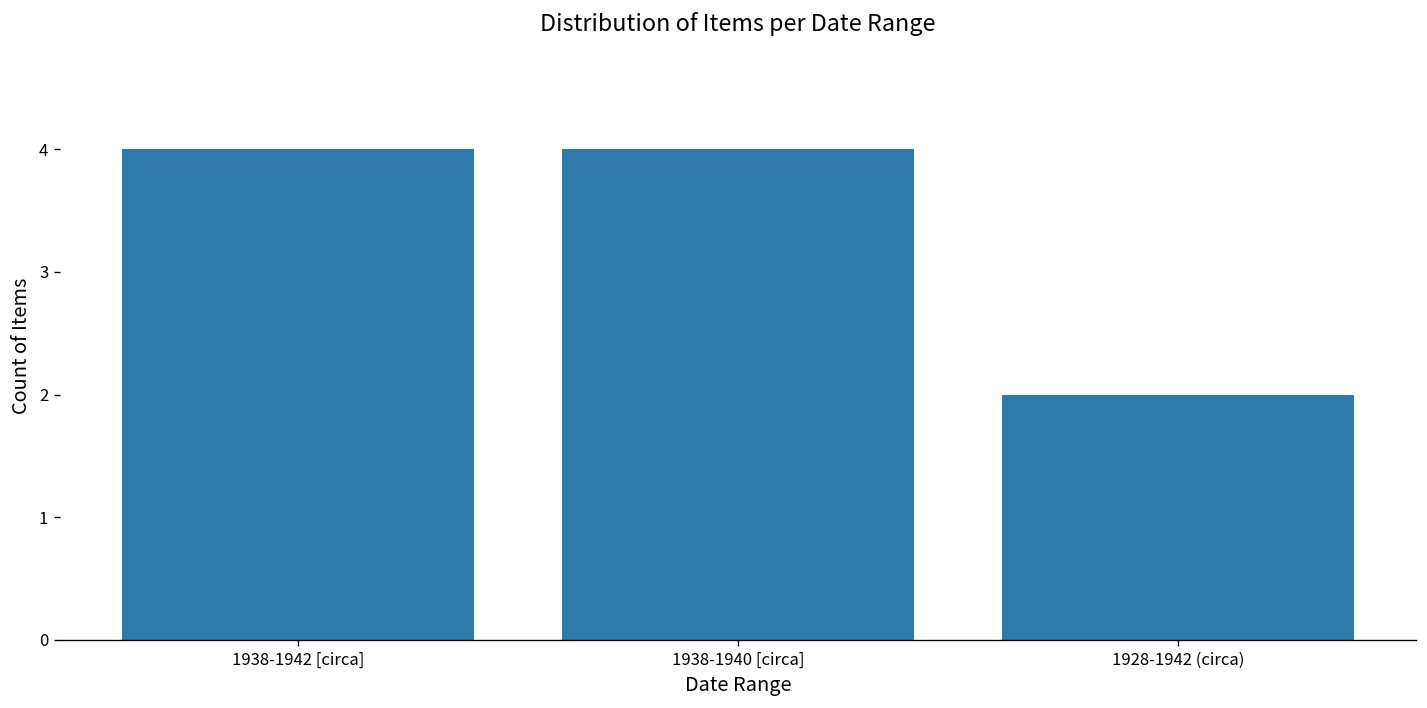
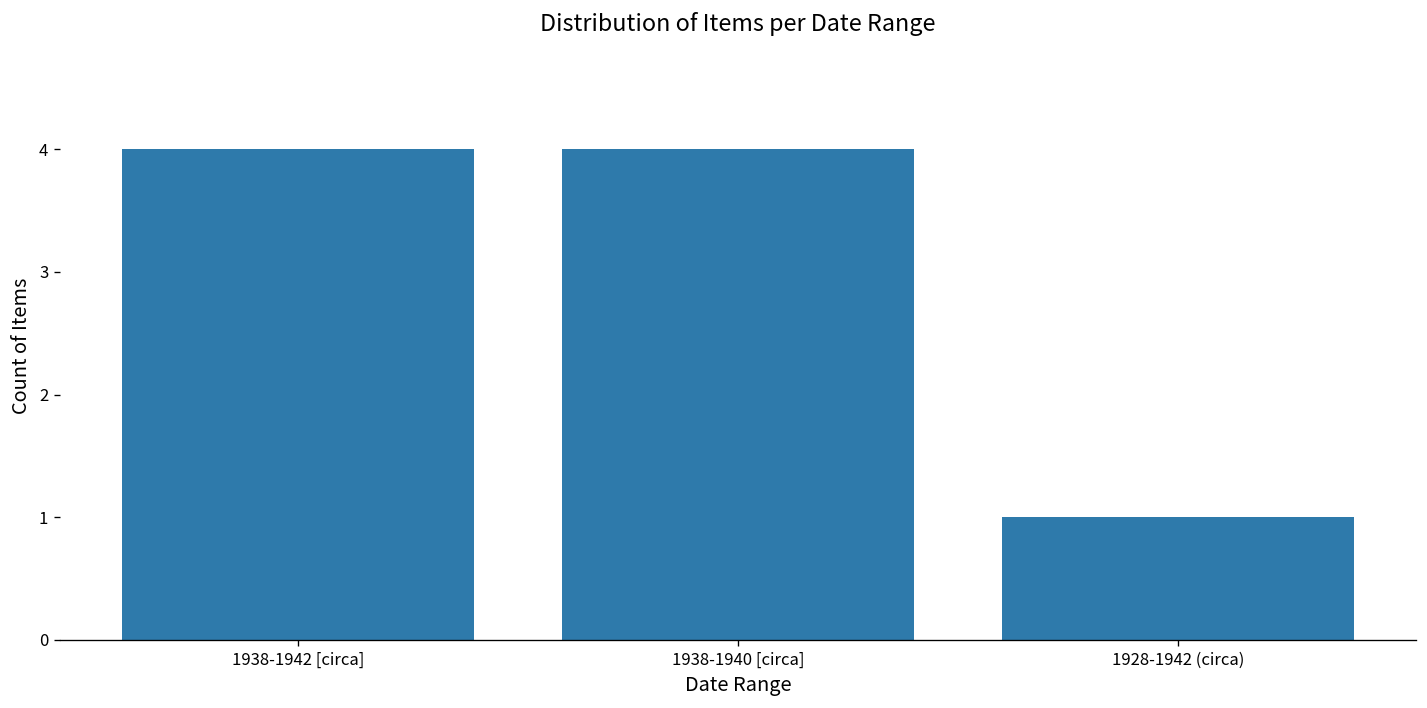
1928-1942 (circa): 2 -> 1
